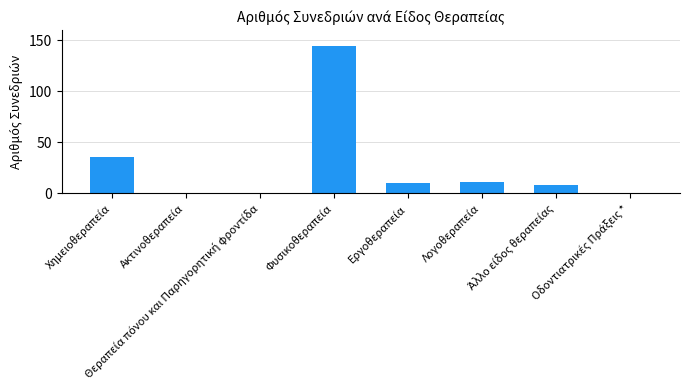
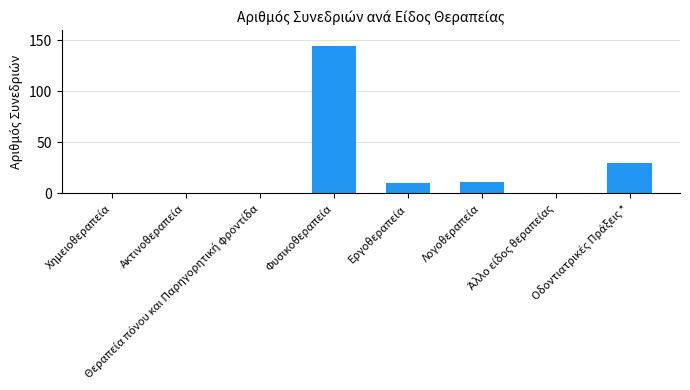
Χημειοθεραπεία: 36 -> 0
Άλλο είδος θεραπείας: 8 -> 0
Οδοντιατρικές Πράξεις *: 0 -> 30
